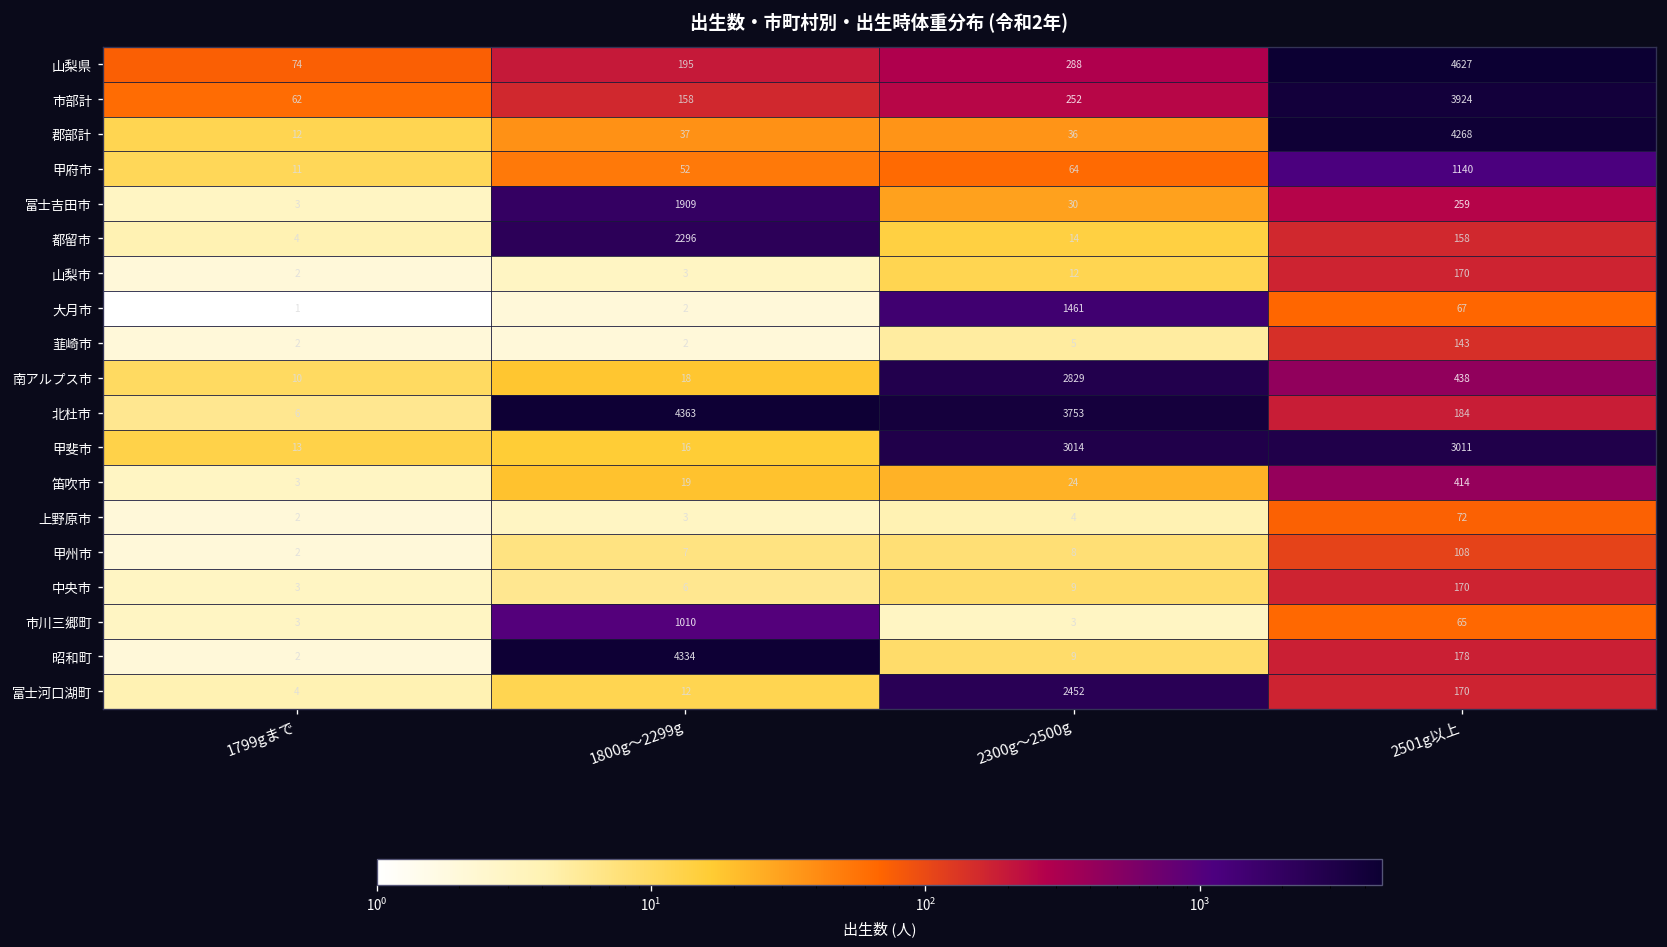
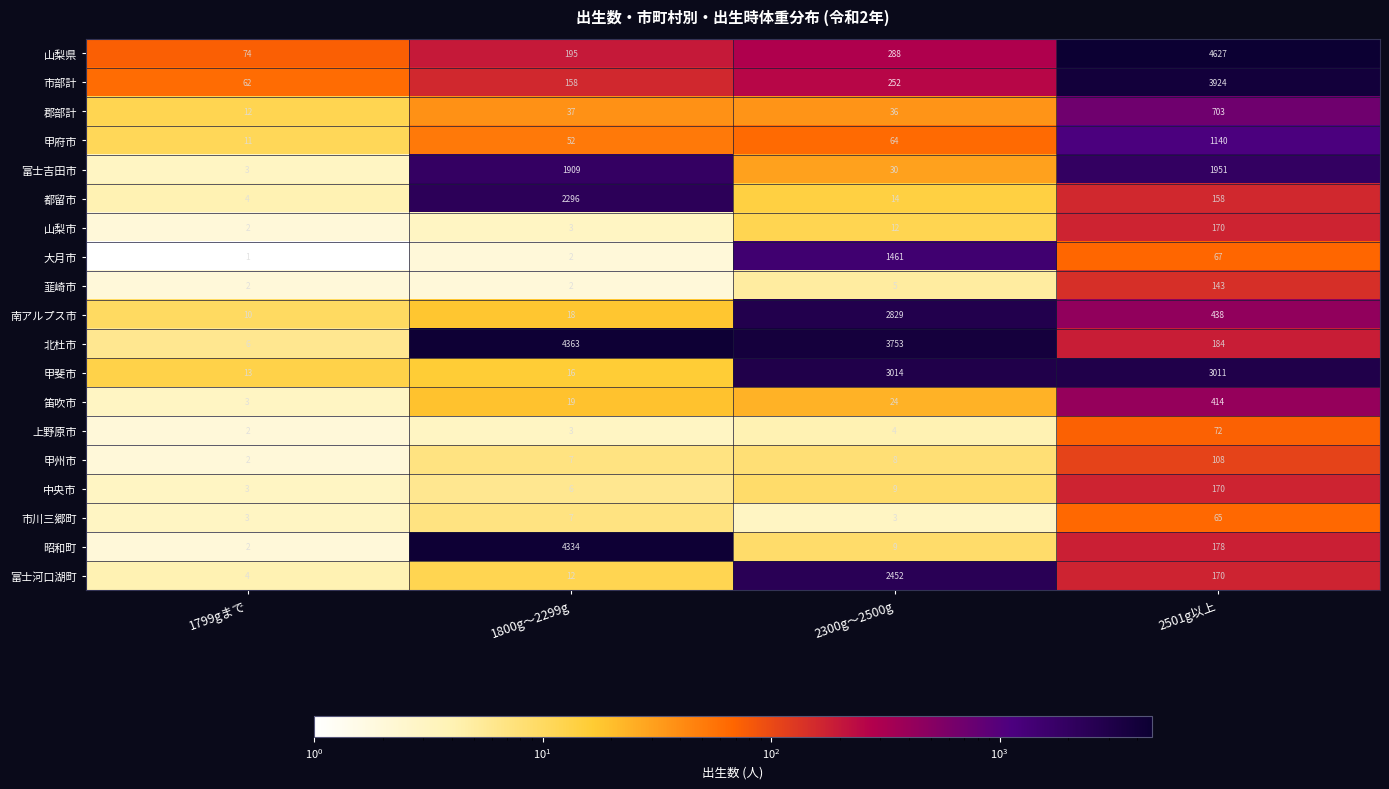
郡部計, 2501g以上: 4268 -> 703
富士吉田市, 2501g以上: 259 -> 1951
市川三郷町, 1800g～2299g: 1010 -> 7
